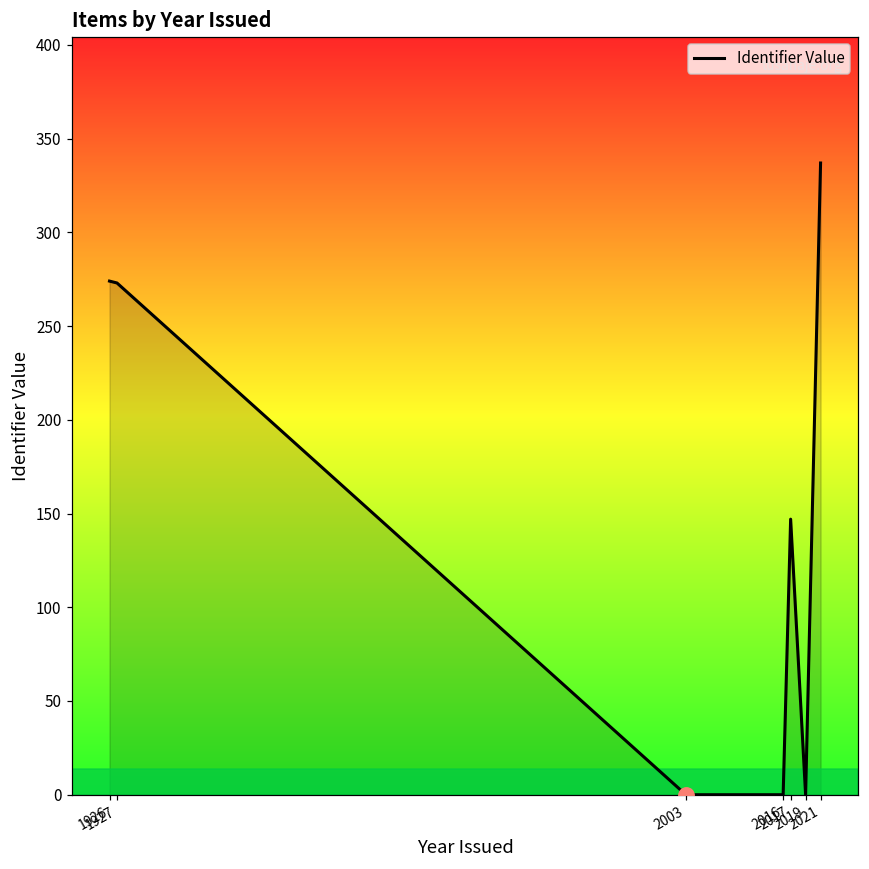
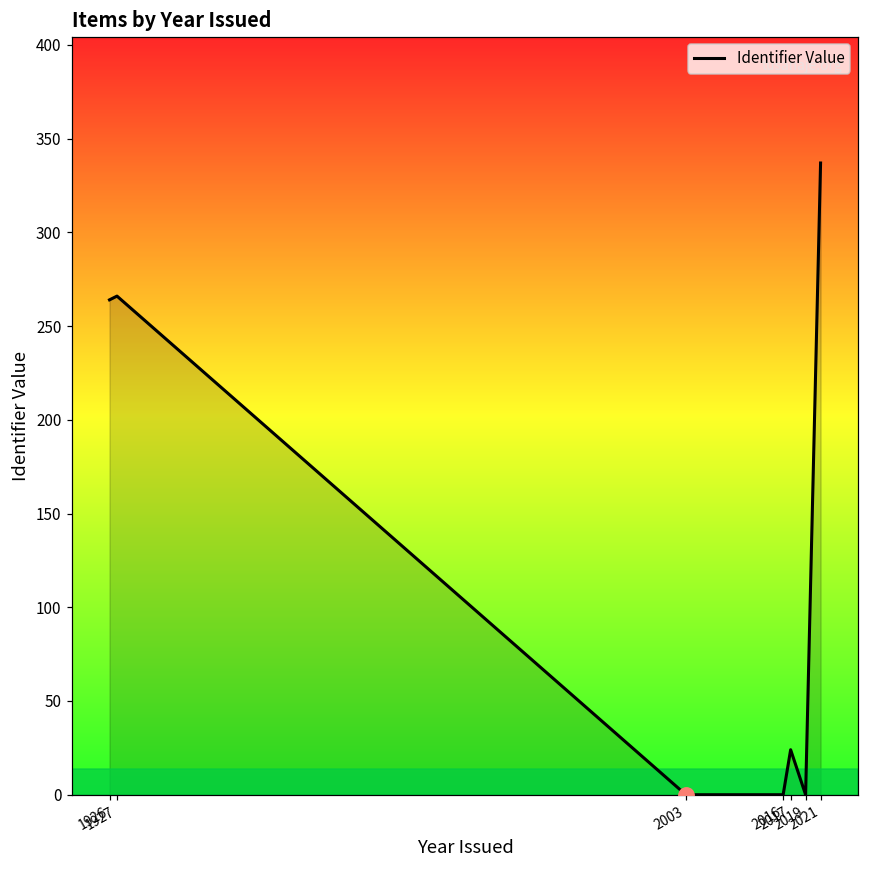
Identifier Value, 1926: 274 -> 264
Identifier Value, 1927: 273 -> 266
Identifier Value, 2017: 147 -> 24
